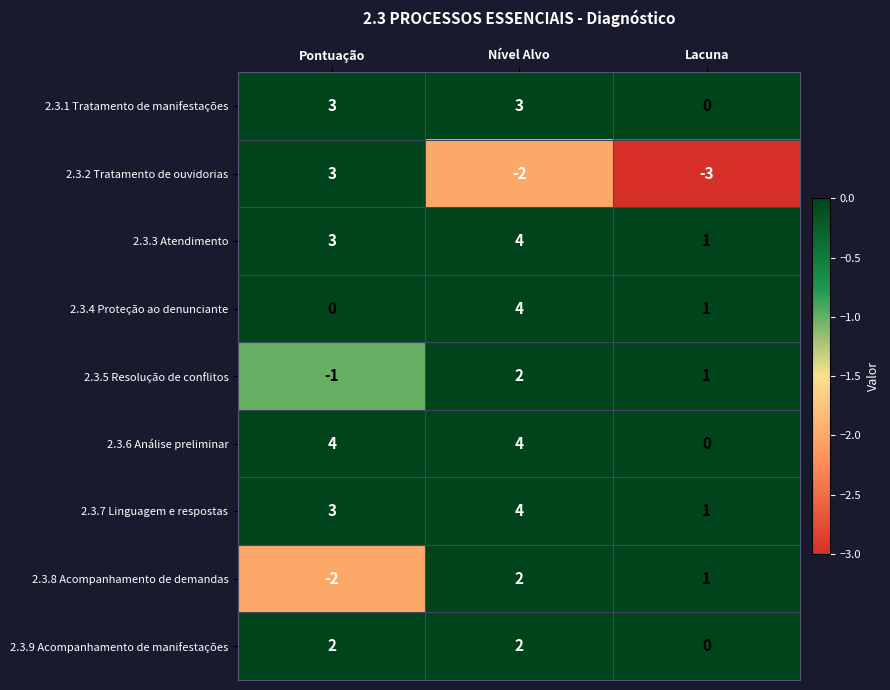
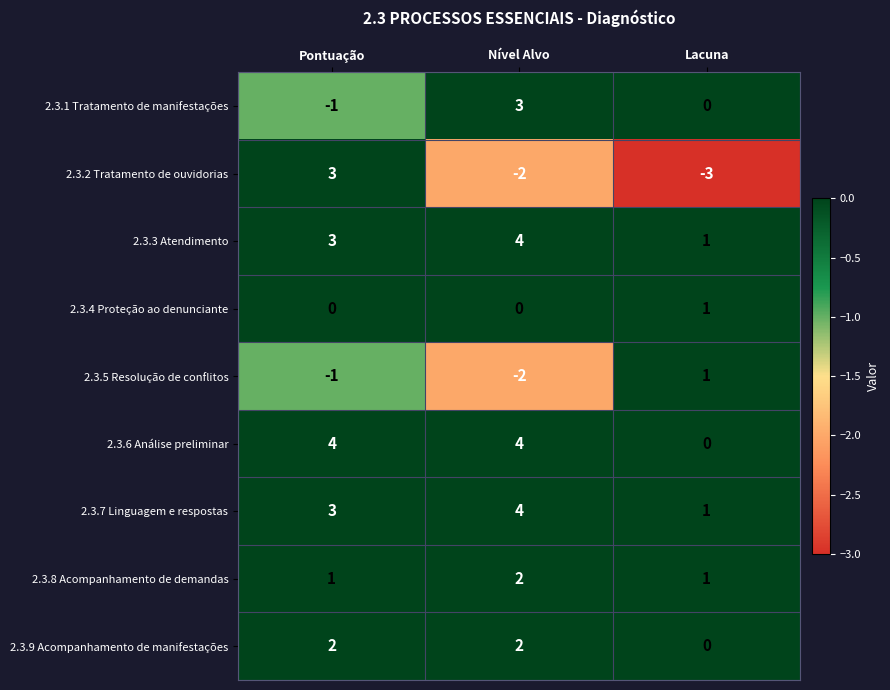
2.3.1 Tratamento de manifestações, Pontuação: 3 -> -1
2.3.4 Proteção ao denunciante, Nível Alvo: 4 -> 0
2.3.5 Resolução de conflitos, Nível Alvo: 2 -> -2
2.3.8 Acompanhamento de demandas, Pontuação: -2 -> 1
